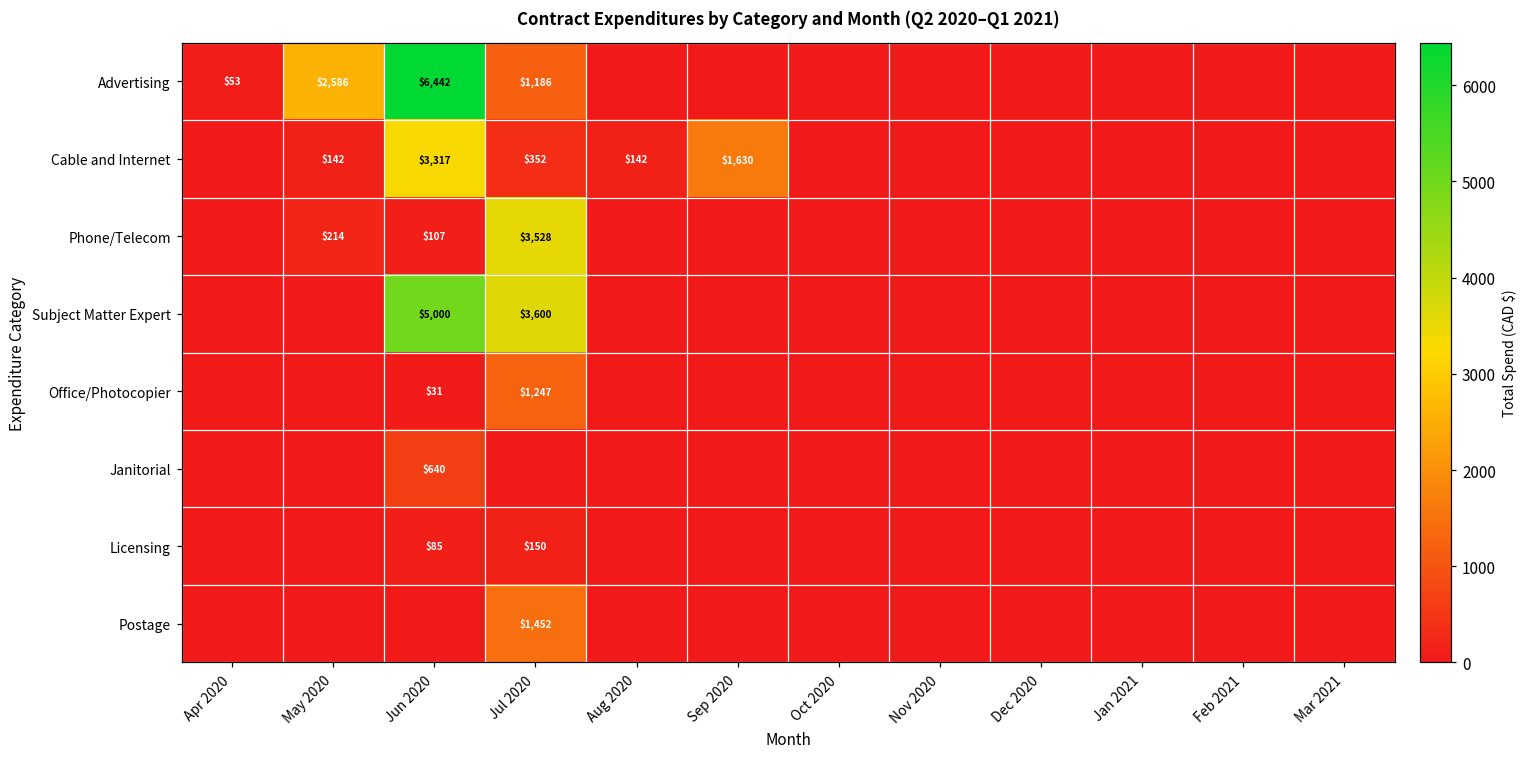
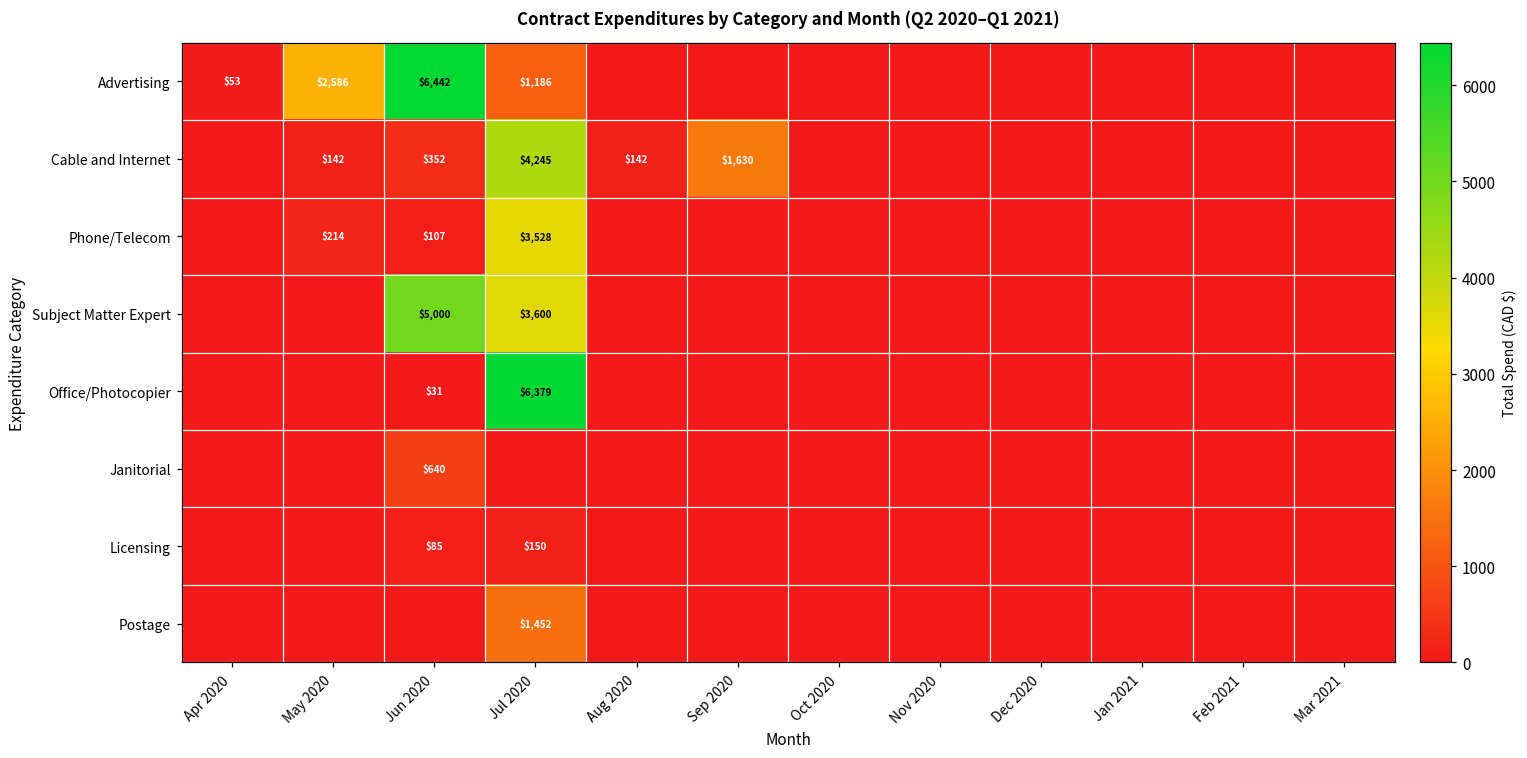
Cable and Internet, Jun 2020: $3,317 -> $352
Cable and Internet, Jul 2020: $352 -> $4,245
Office/Photocopier, Jul 2020: $1,247 -> $6,379
